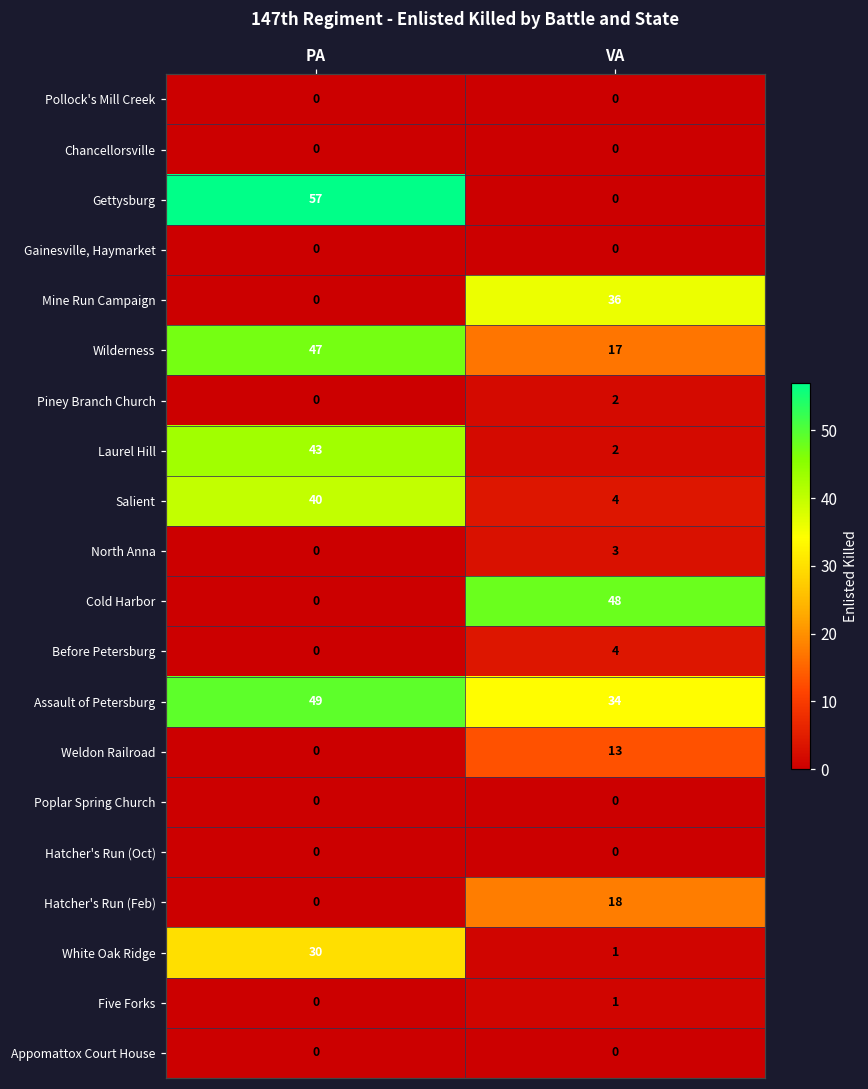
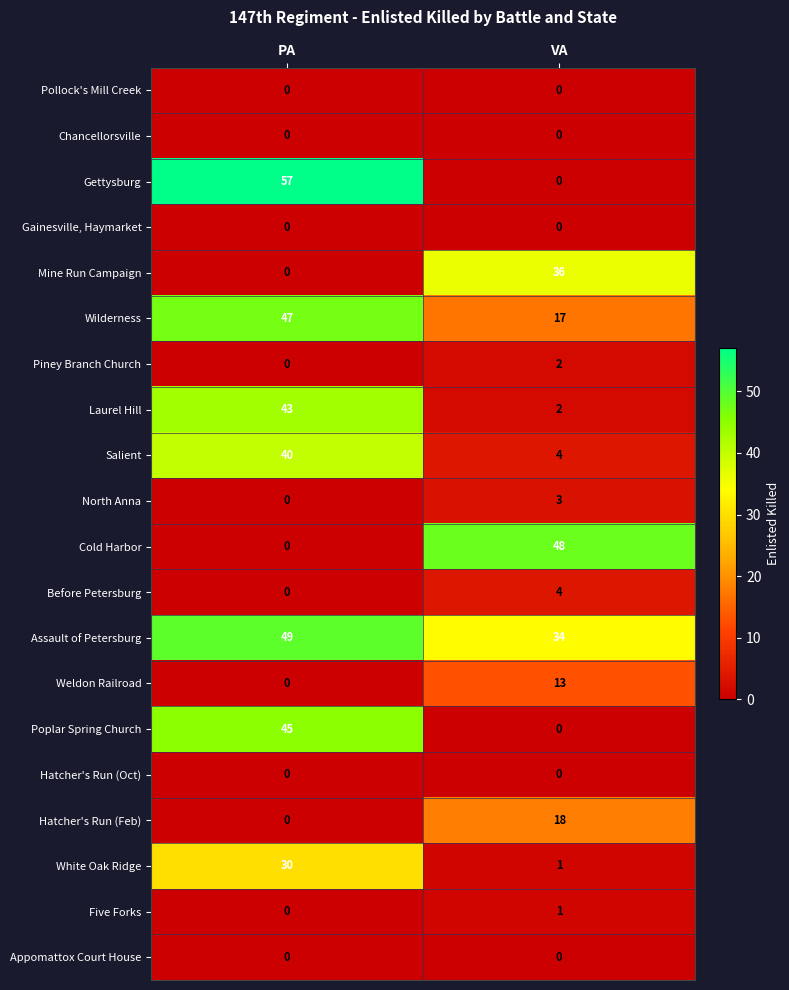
Poplar Spring Church, PA: 0 -> 45
